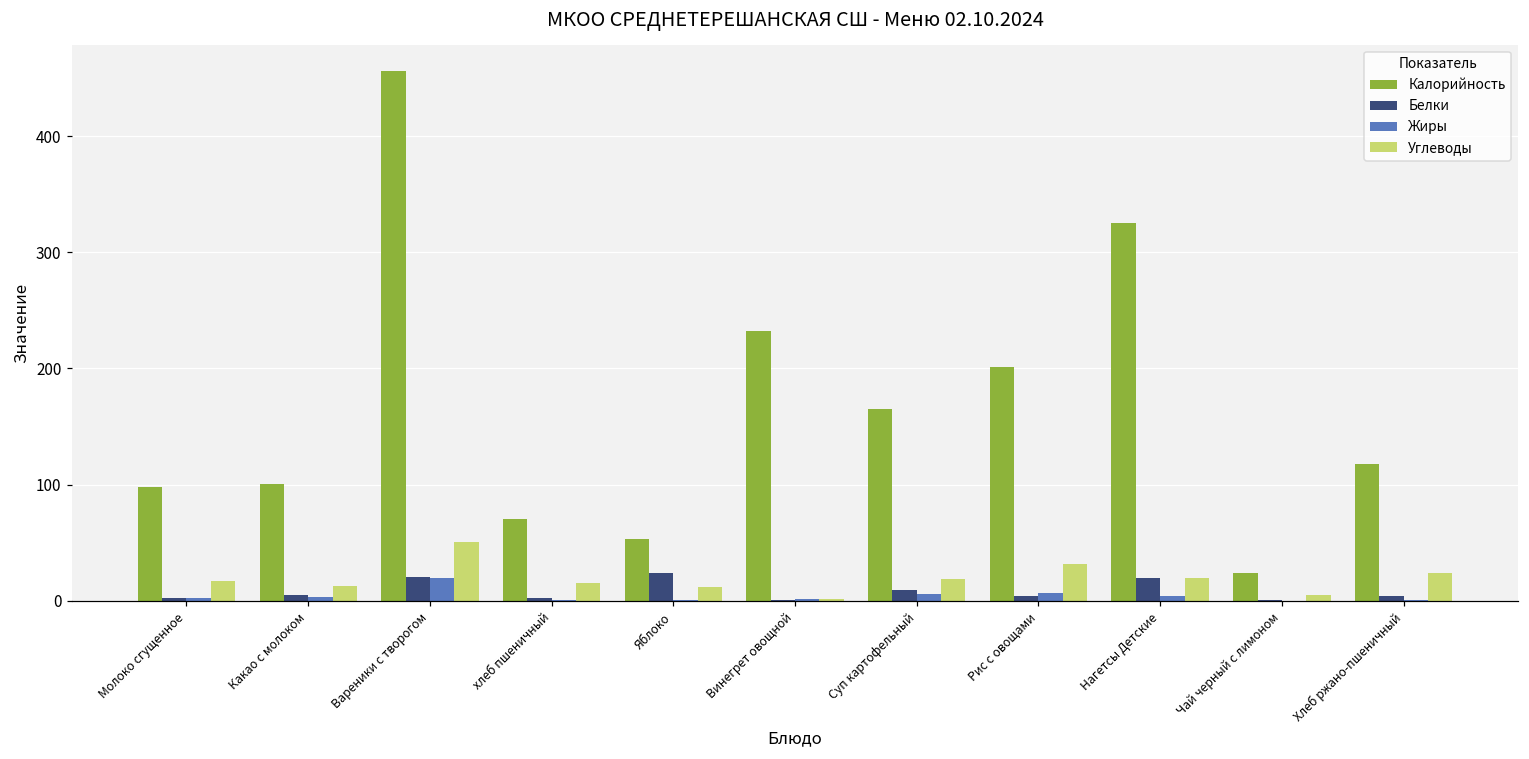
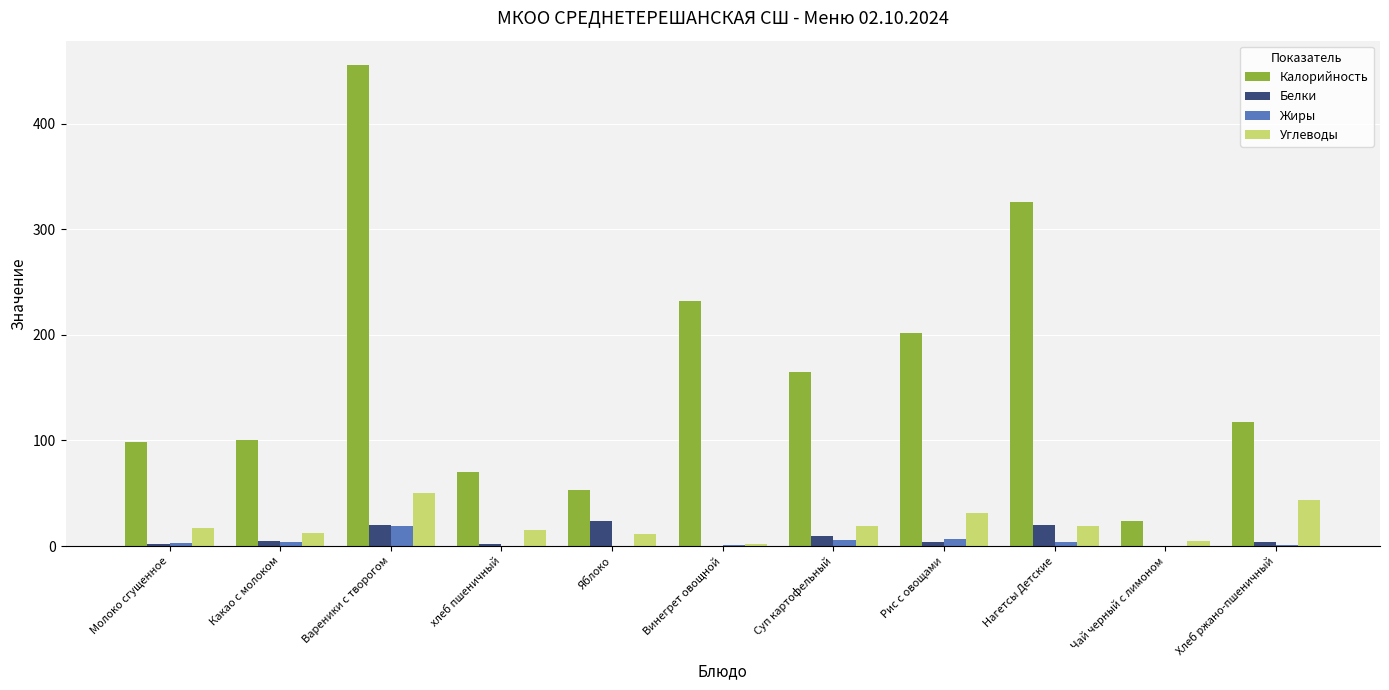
Углеводы, Хлеб ржано-пшеничный: 24 -> 44
